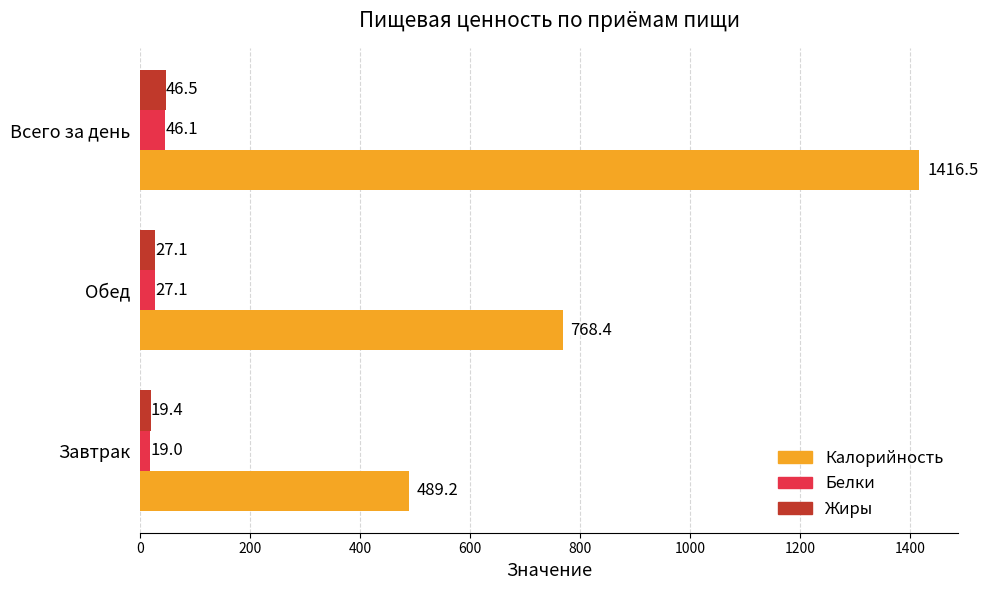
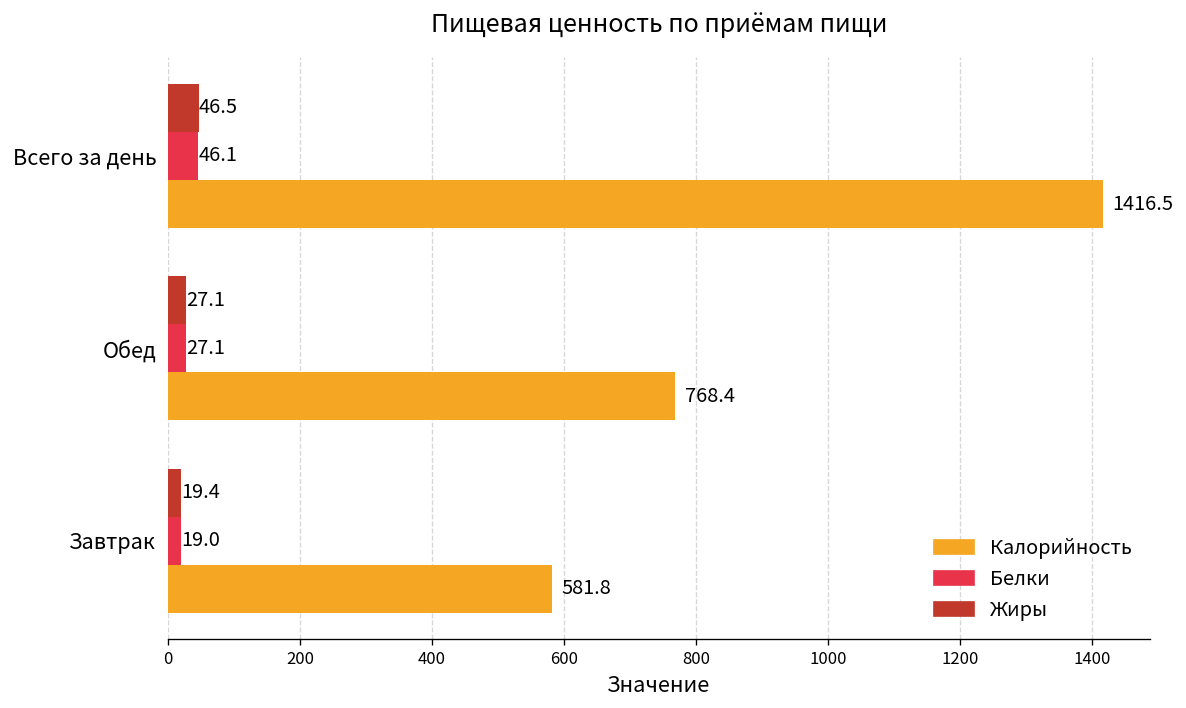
Калорийность, Завтрак: 489.2 -> 581.8
